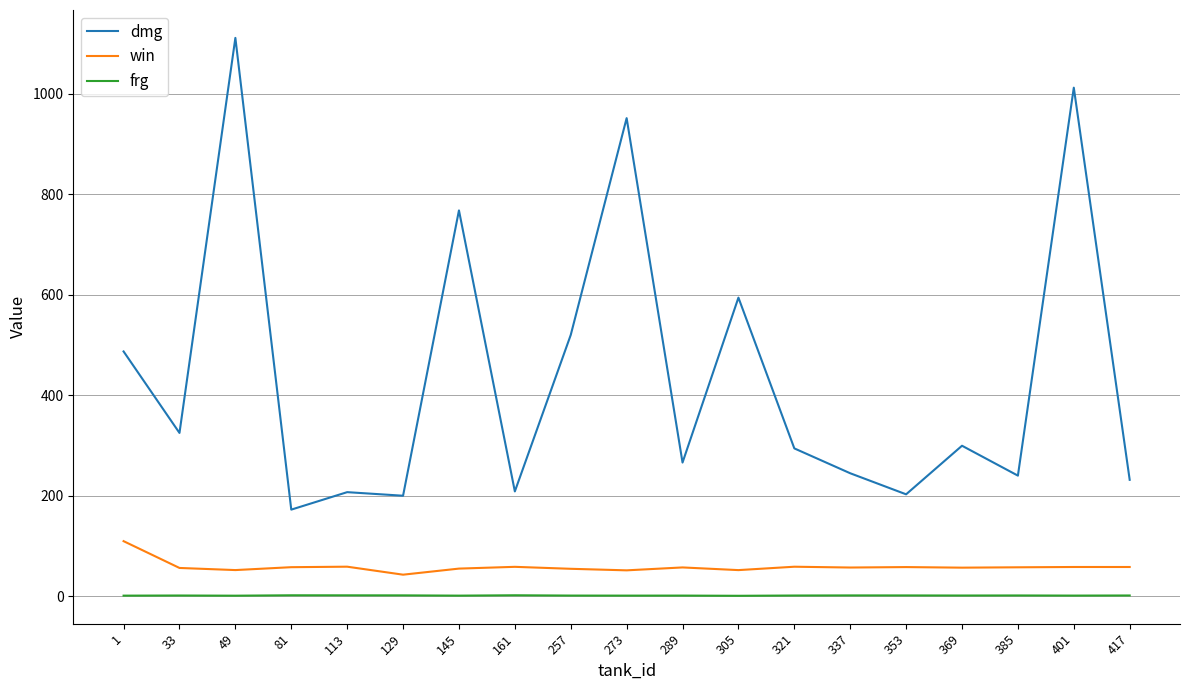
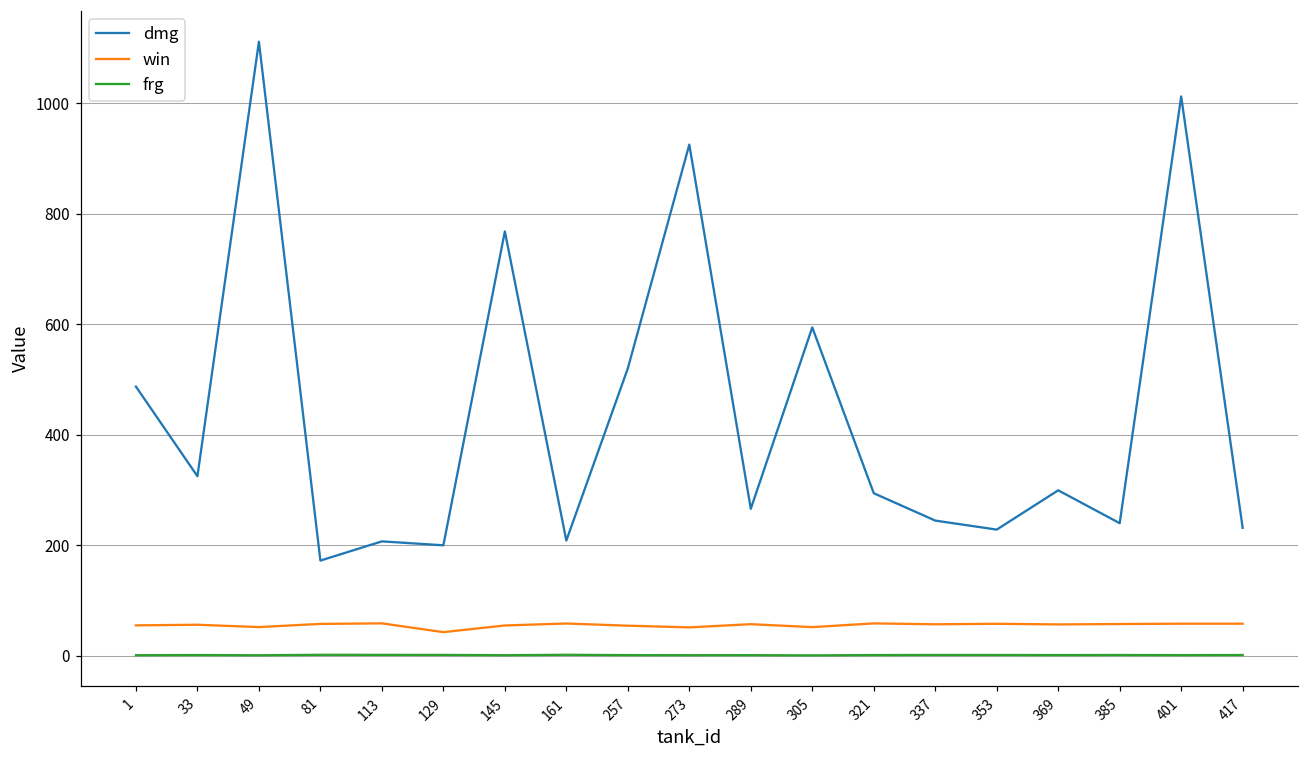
win, 1: 110 -> 50
dmg, 273: 950 -> 930
dmg, 353: 200 -> 230
